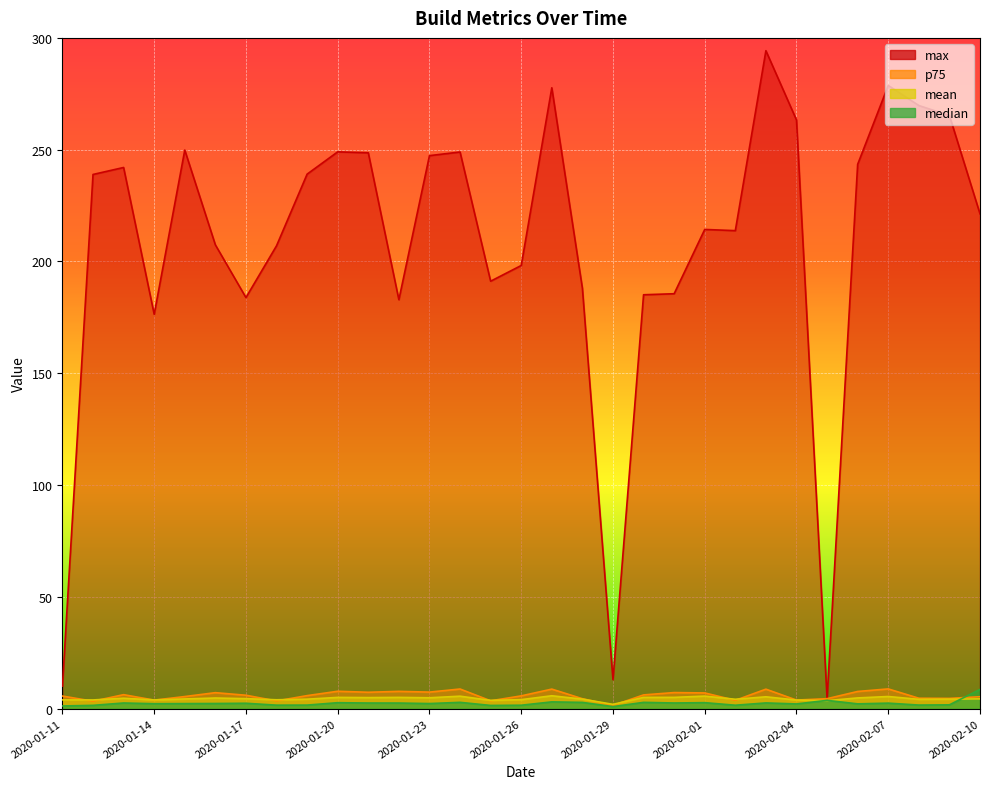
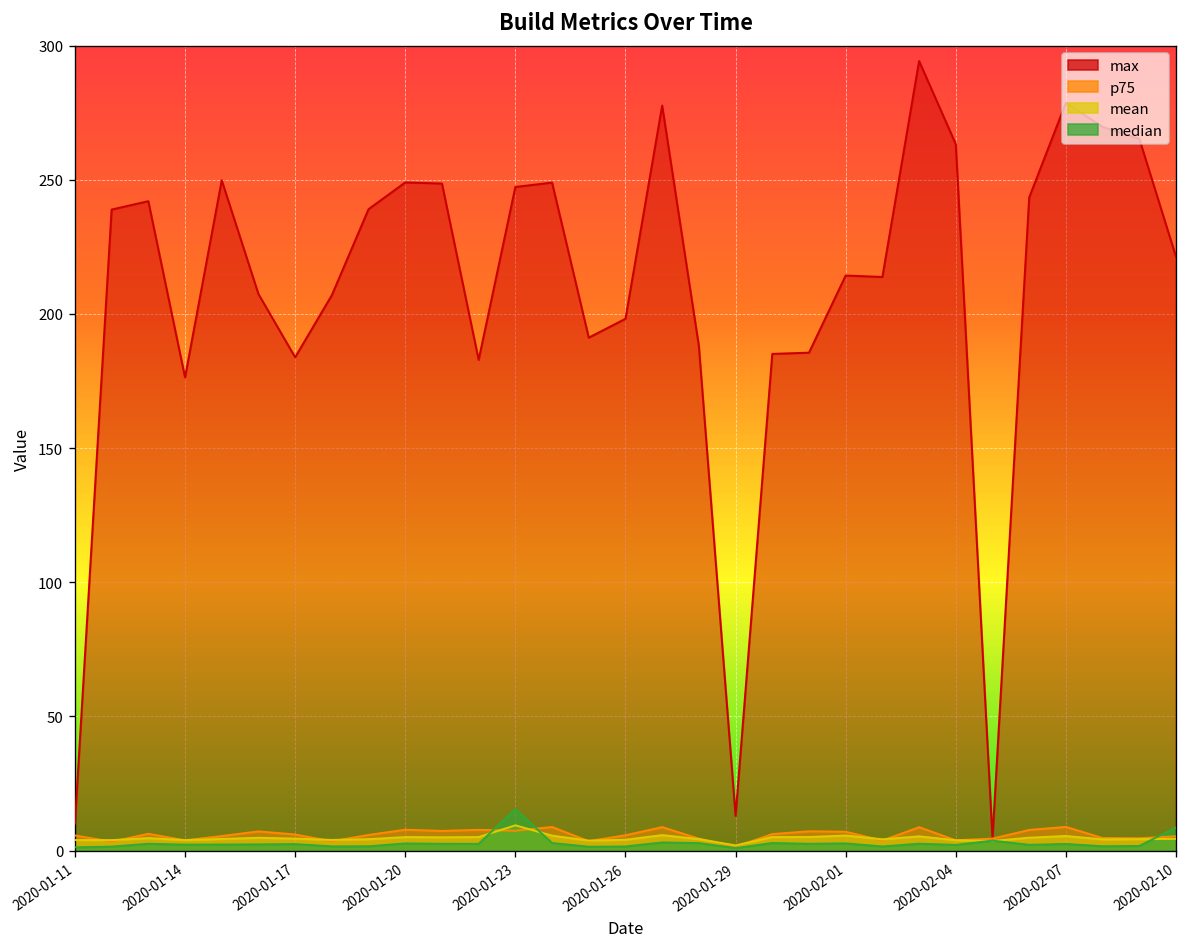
mean, 2020-01-23: 5 -> 9
median, 2020-01-23: 2 -> 15
